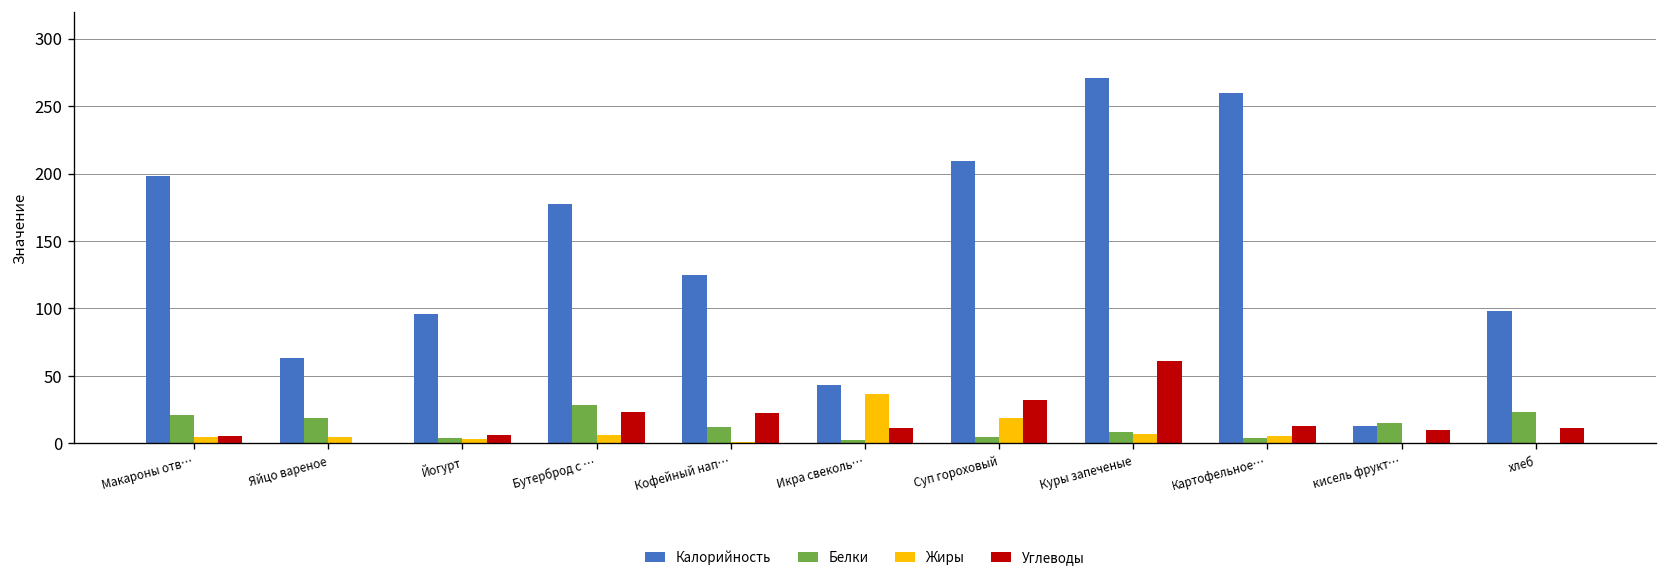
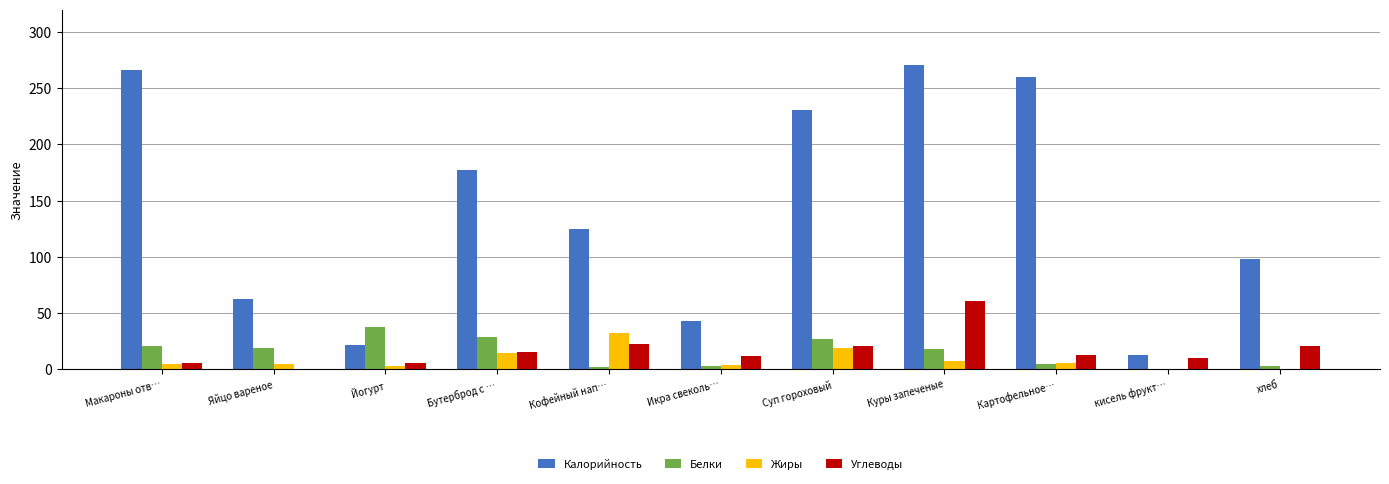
Калорийность, Макароны отв…: 198 -> 266
Калорийность, Йогурт: 96 -> 22
Белки, Йогурт: 4 -> 38
Жиры, Бутерброд с …: 6 -> 14
Углеводы, Бутерброд с …: 23 -> 16
Белки, Кофейный нап…: 12 -> 2
Жиры, Кофейный нап…: 1 -> 33
Жиры, Икра свеколь…: 37 -> 4
Калорийность, Суп гороховый: 210 -> 230
Белки, Суп гороховый: 5 -> 27
Углеводы, Суп гороховый: 32 -> 21
Белки, Куры запеченые: 9 -> 18
Белки, кисель фрукт…: 15 -> 0
Белки, хлеб: 23 -> 3
Углеводы, хлеб: 12 -> 20
